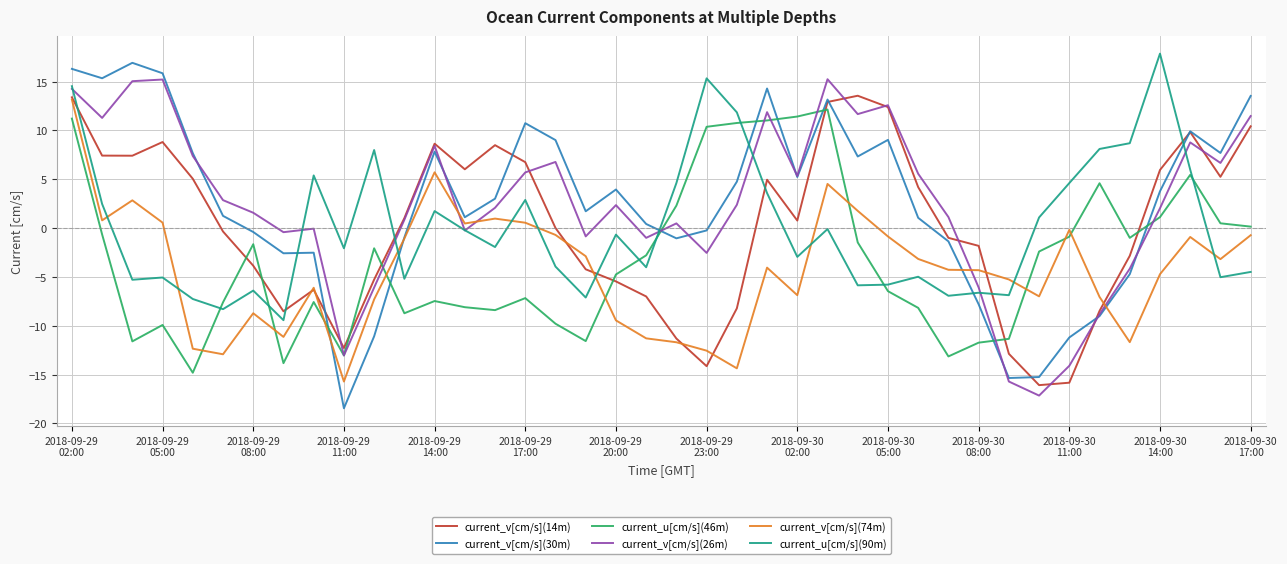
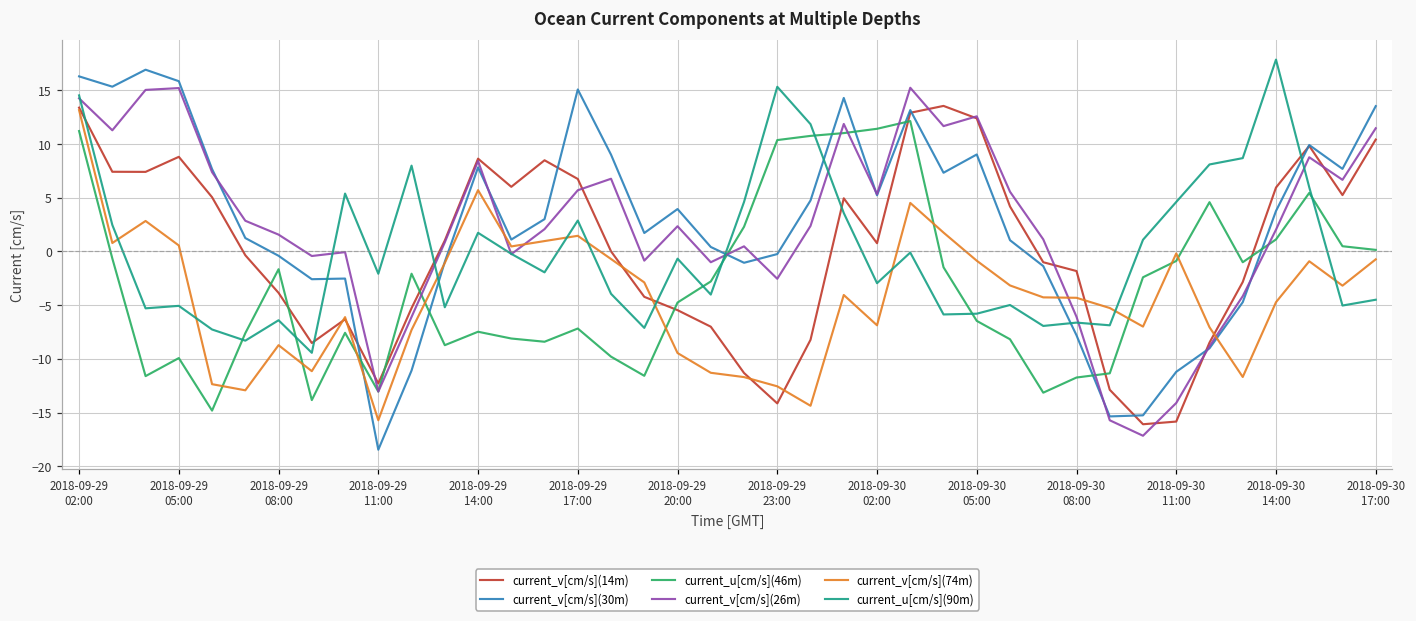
current_v[cm/s](30m), 2018-09-29 17:00: 11 -> 15
current_v[cm/s](74m), 2018-09-29 17:00: 0.6 -> 1.5
